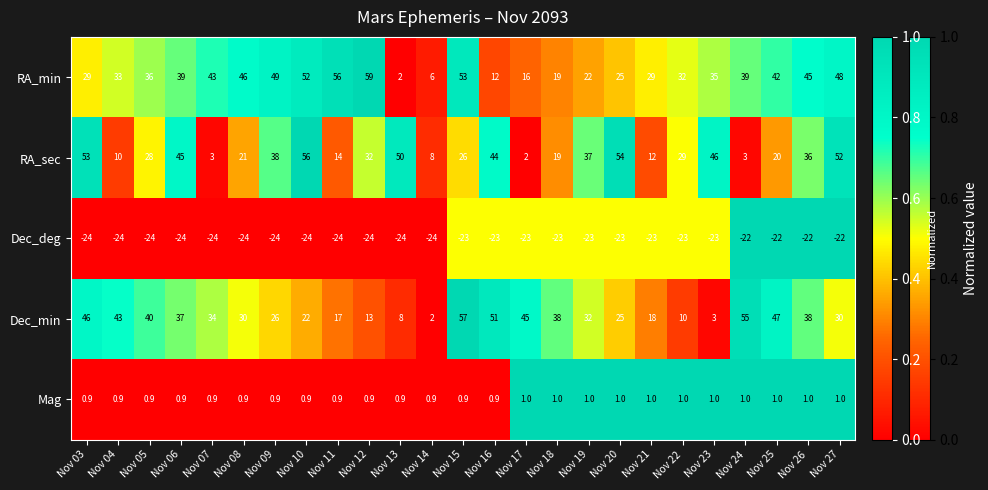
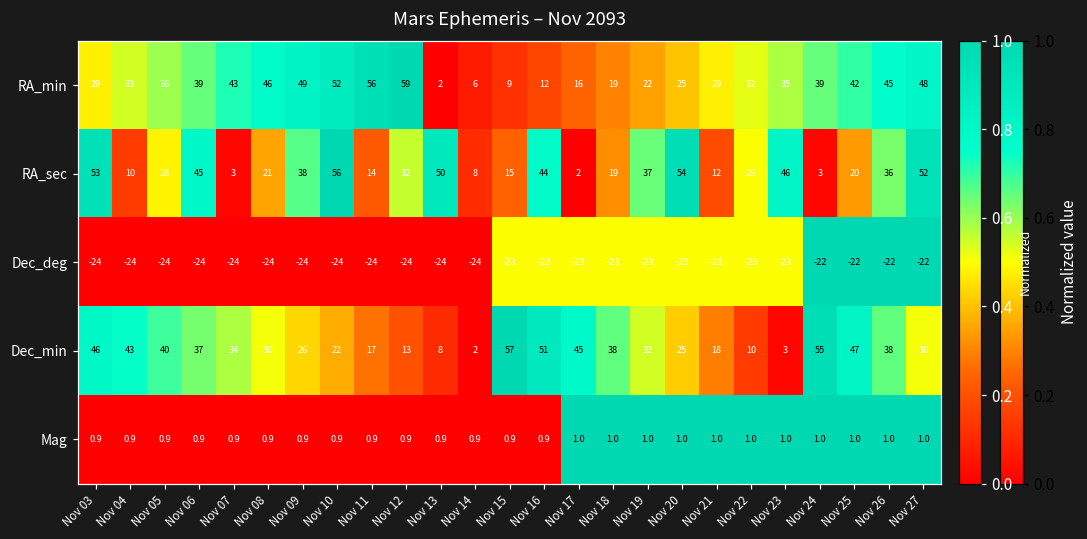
RA_min, Nov 15: 53 -> 9
RA_sec, Nov 15: 26 -> 15
